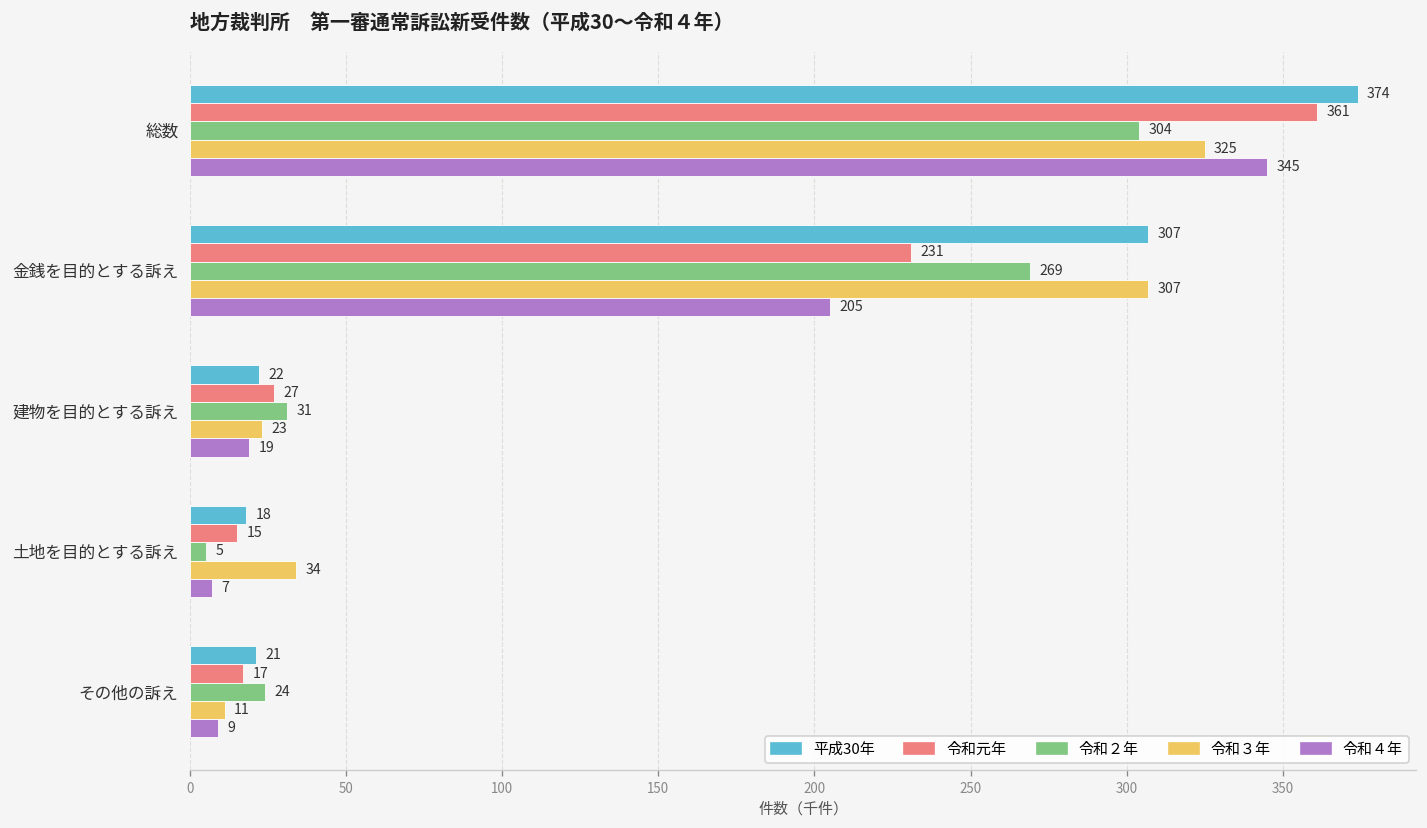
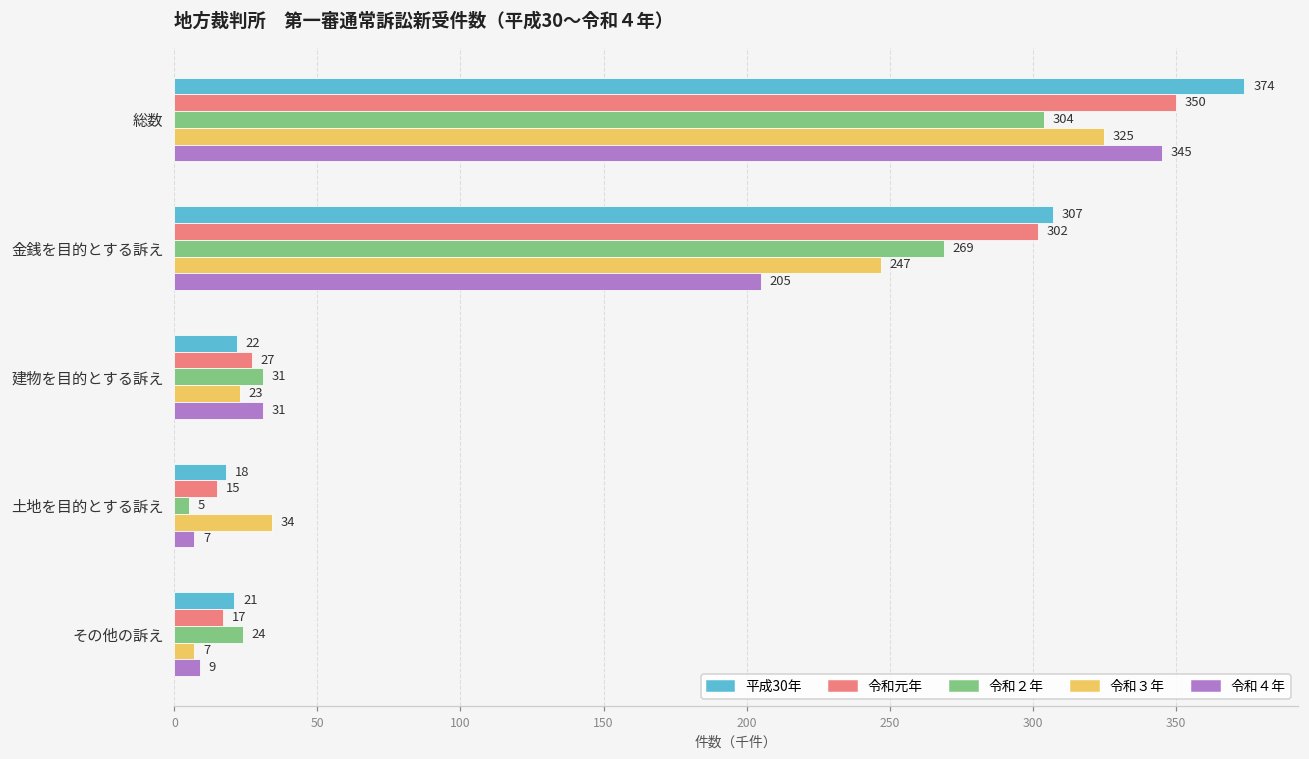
令和元年, 総数: 361 -> 350
令和元年, 金銭を目的とする訴え: 231 -> 302
令和３年, 金銭を目的とする訴え: 307 -> 247
令和４年, 建物を目的とする訴え: 19 -> 31
令和３年, その他の訴え: 11 -> 7
